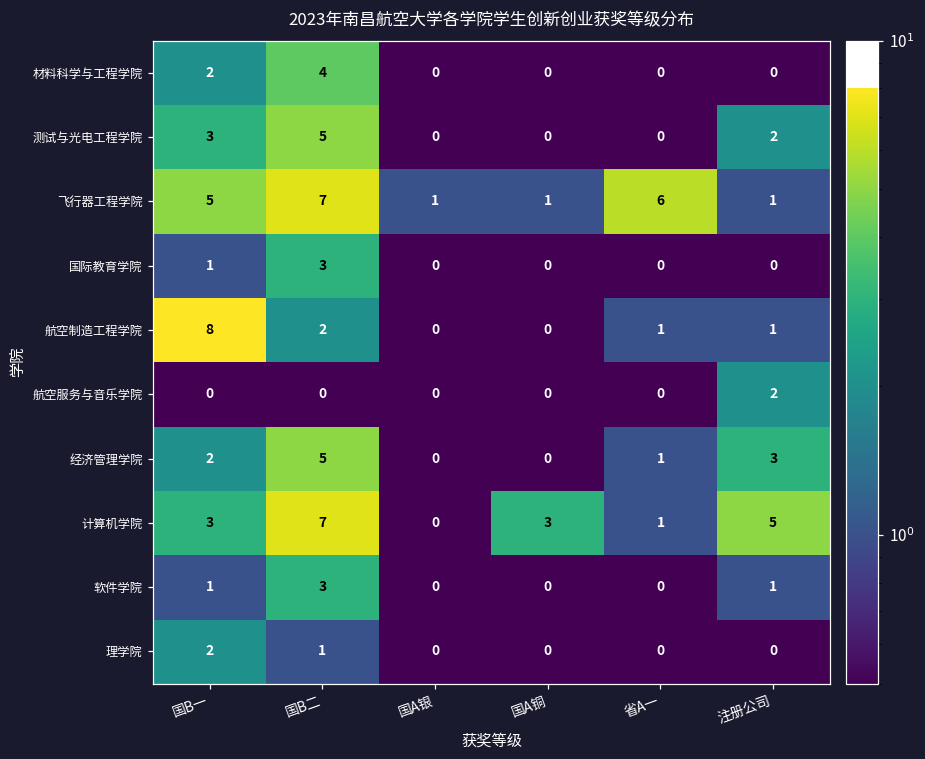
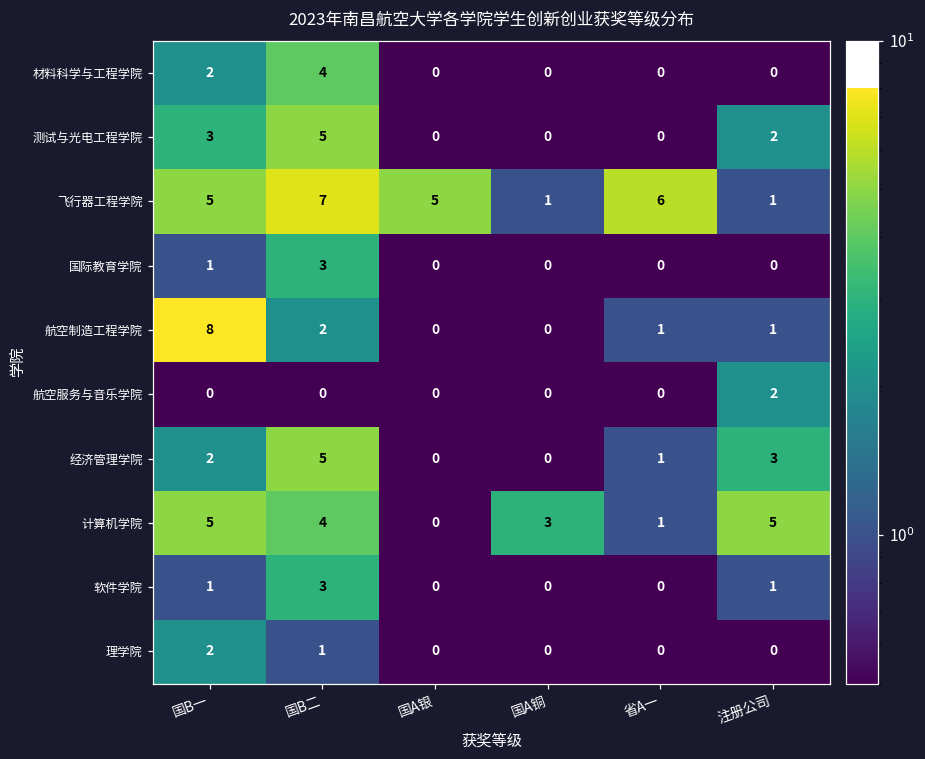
飞行器工程学院, 国A银: 1 -> 5
计算机学院, 国B一: 3 -> 5
计算机学院, 国B二: 7 -> 4
